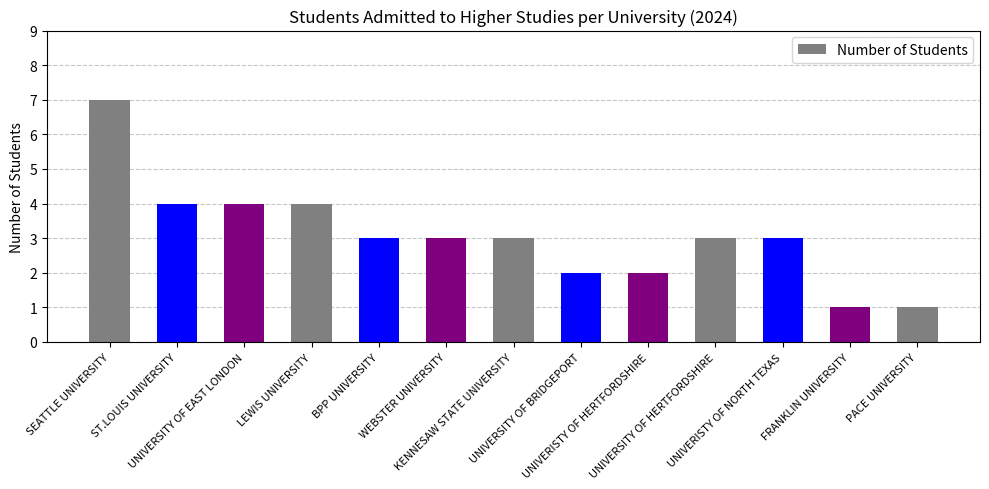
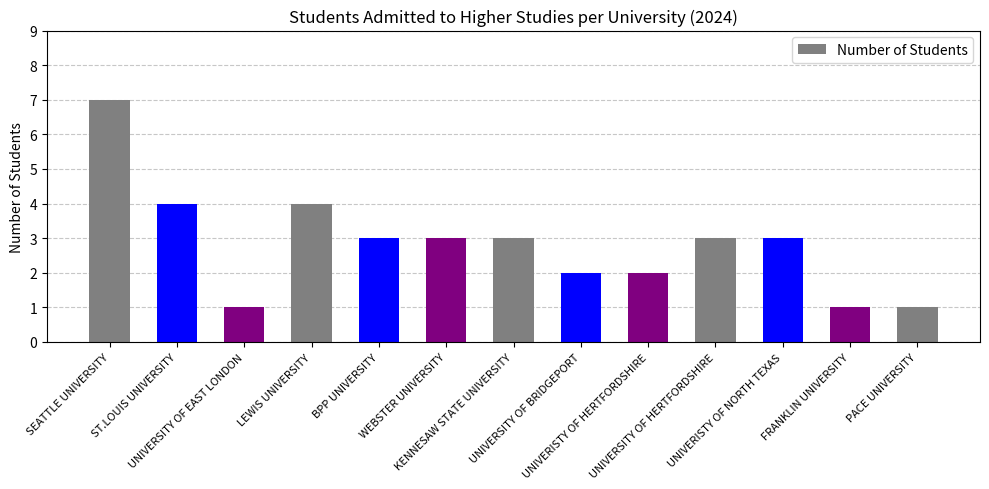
UNIVERSITY OF EAST LONDON: 4 -> 1
